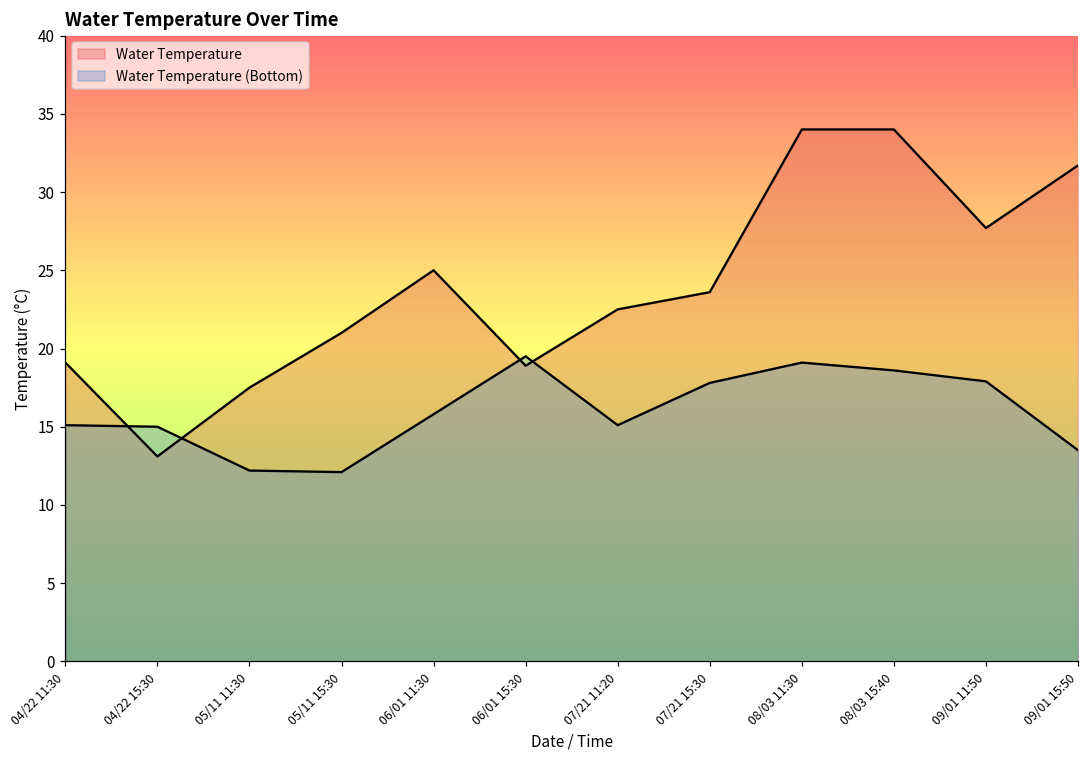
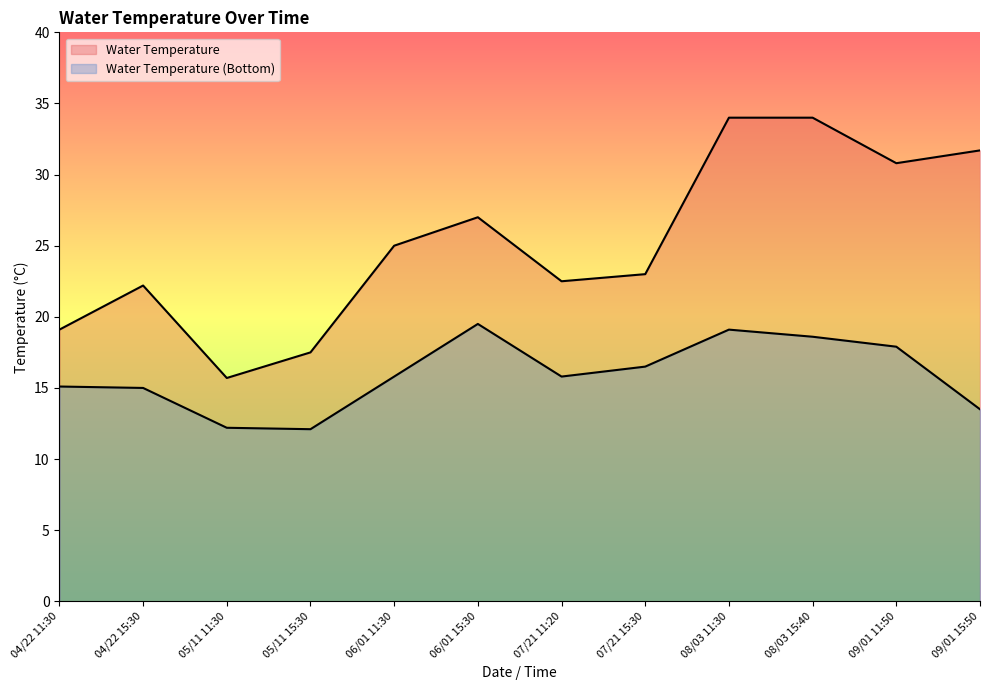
Water Temperature, 04/22 15:30: 13.1 -> 22.2
Water Temperature, 05/11 11:30: 17.5 -> 15.7
Water Temperature, 05/11 15:30: 21.0 -> 17.5
Water Temperature, 06/01 15:30: 18.9 -> 27.0
Water Temperature (Bottom), 07/21 11:20: 15.1 -> 15.8
Water Temperature, 07/21 15:30: 23.6 -> 23.0
Water Temperature (Bottom), 07/21 15:30: 17.8 -> 16.5
Water Temperature, 09/01 11:50: 27.7 -> 30.8
